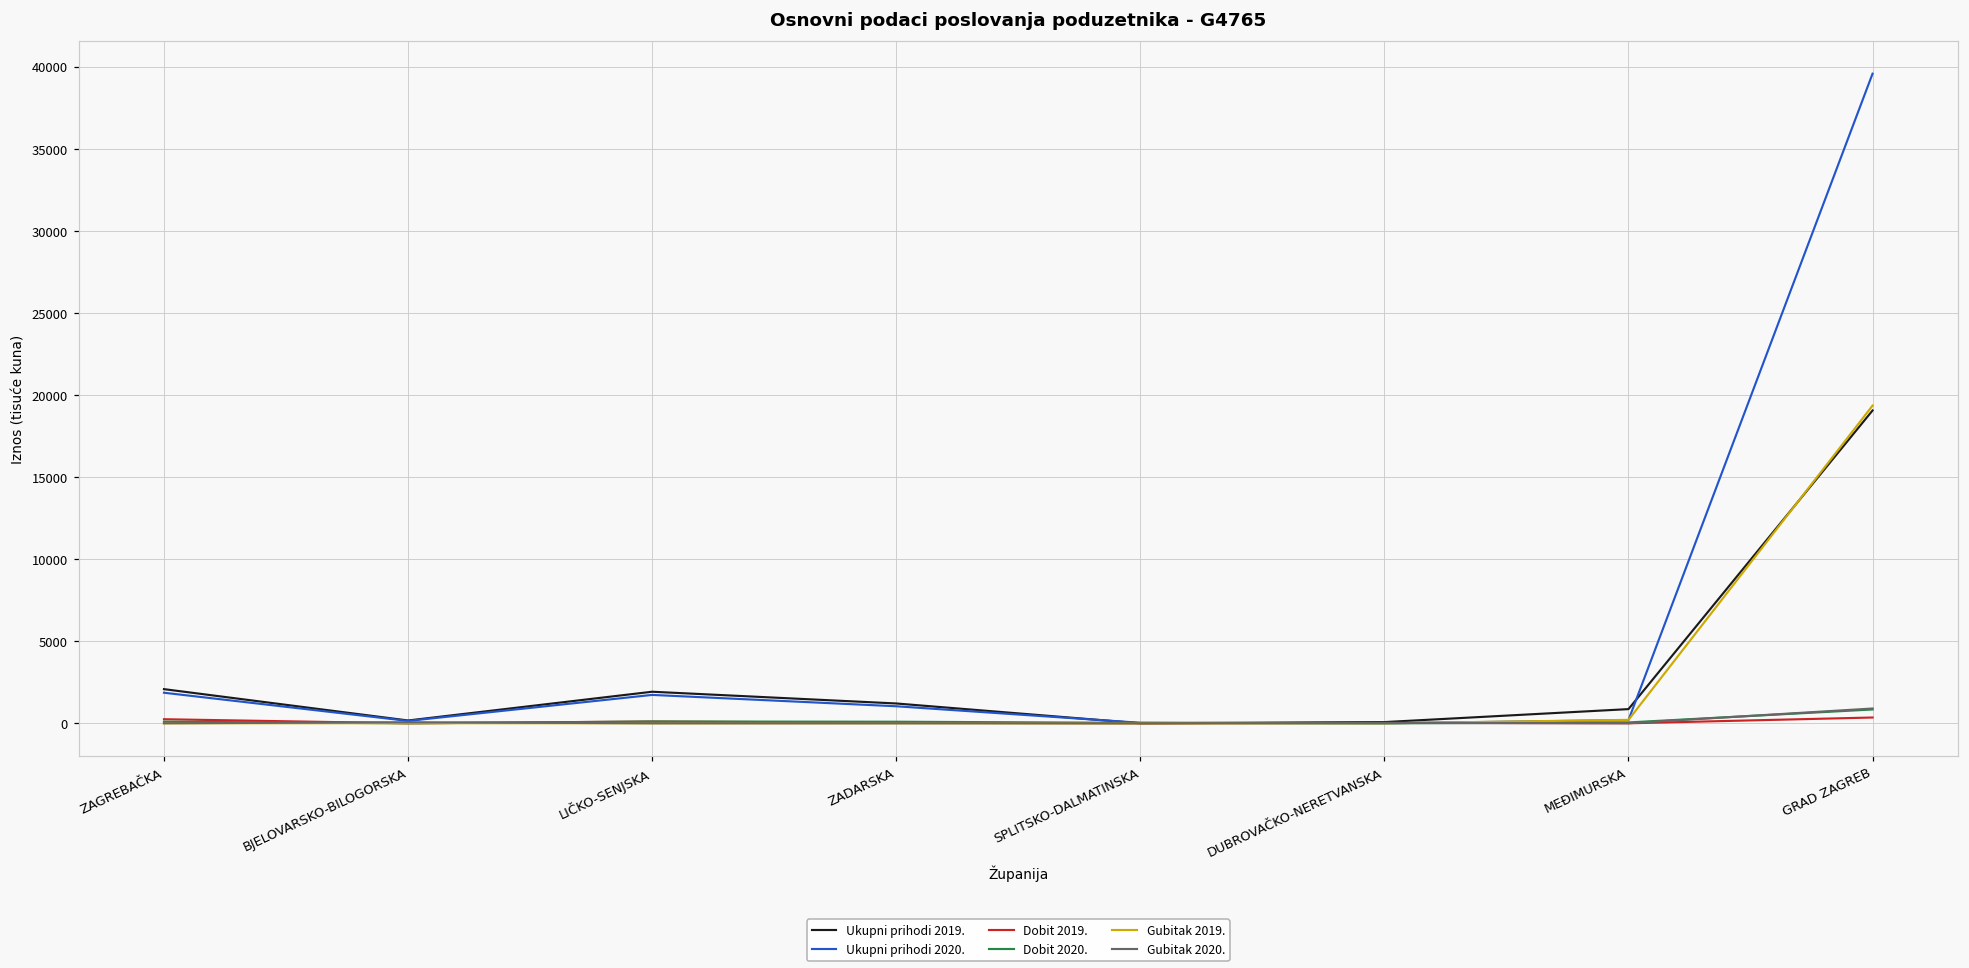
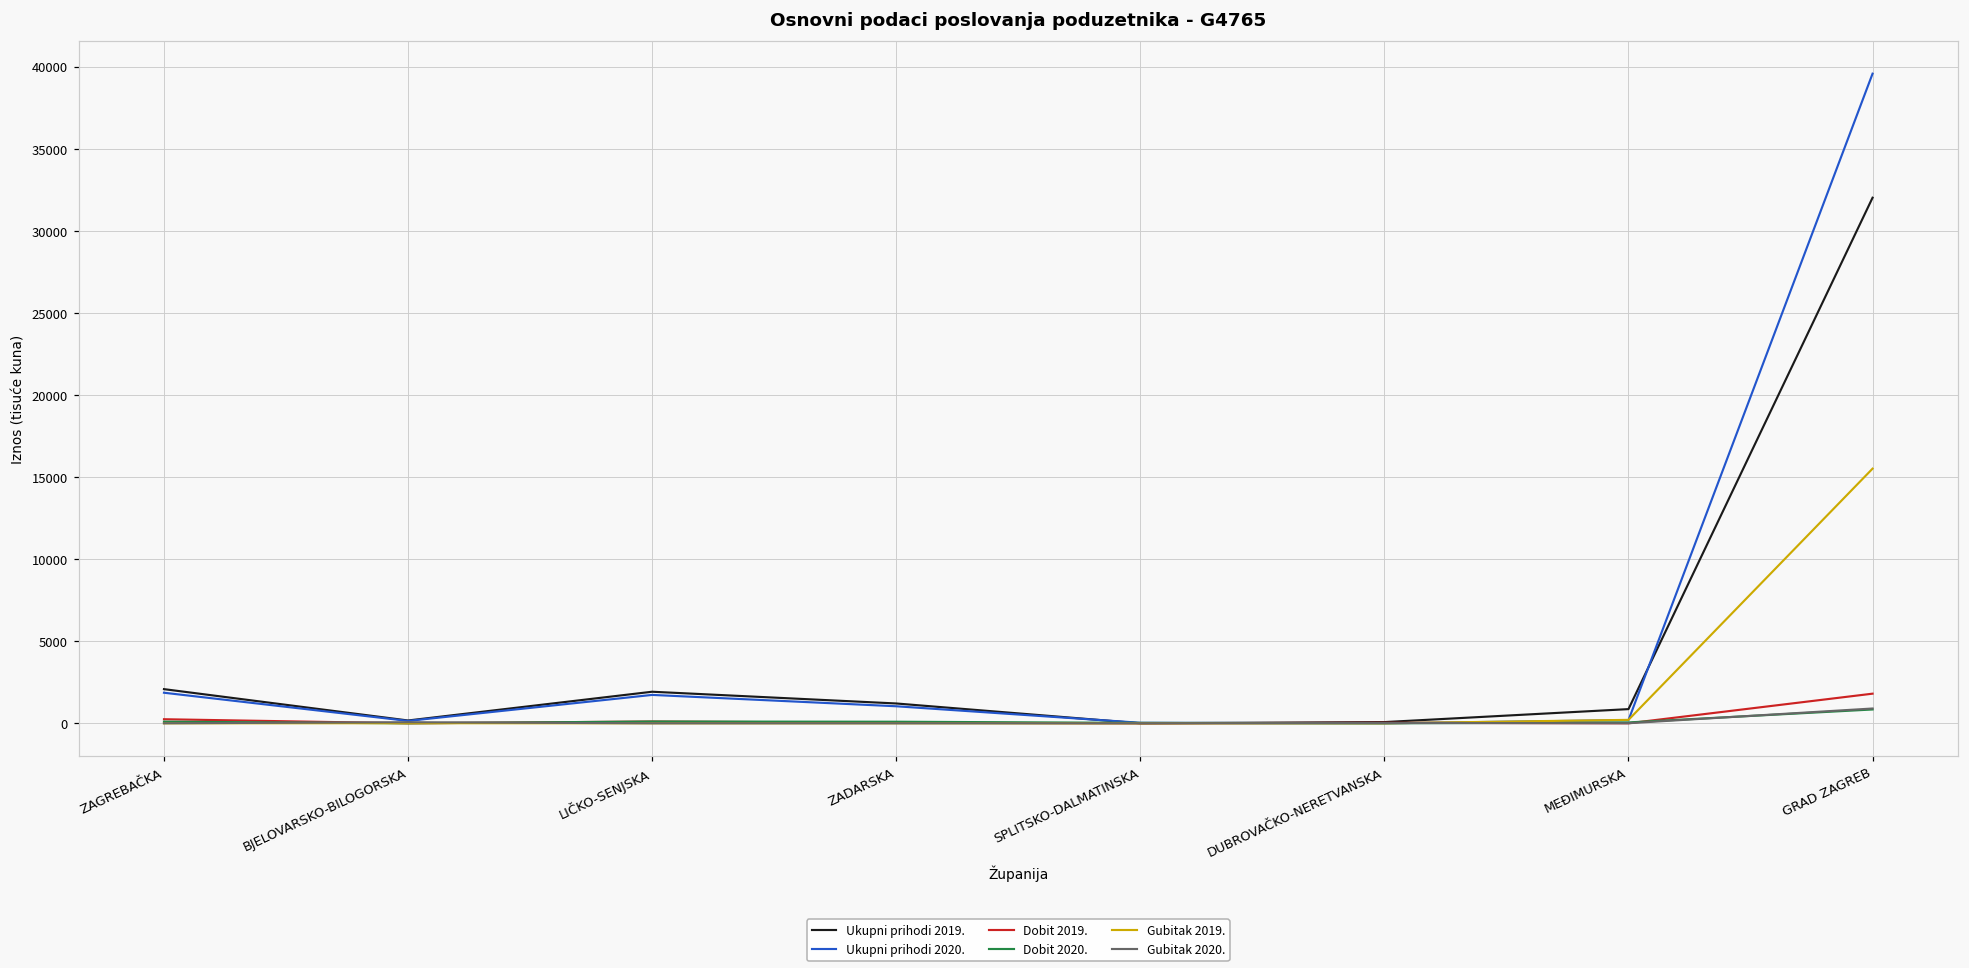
Ukupni prihodi 2019., GRAD ZAGREB: 19100 -> 32000
Dobit 2019., GRAD ZAGREB: 400 -> 1800
Gubitak 2019., GRAD ZAGREB: 19400 -> 15500
